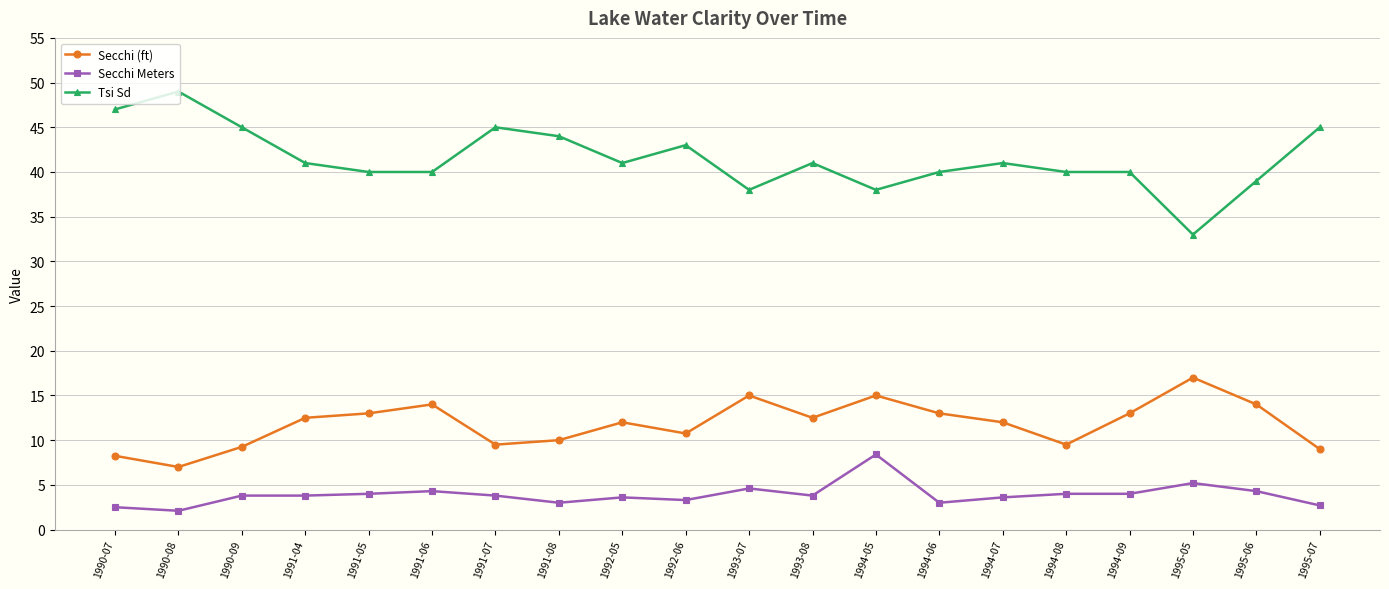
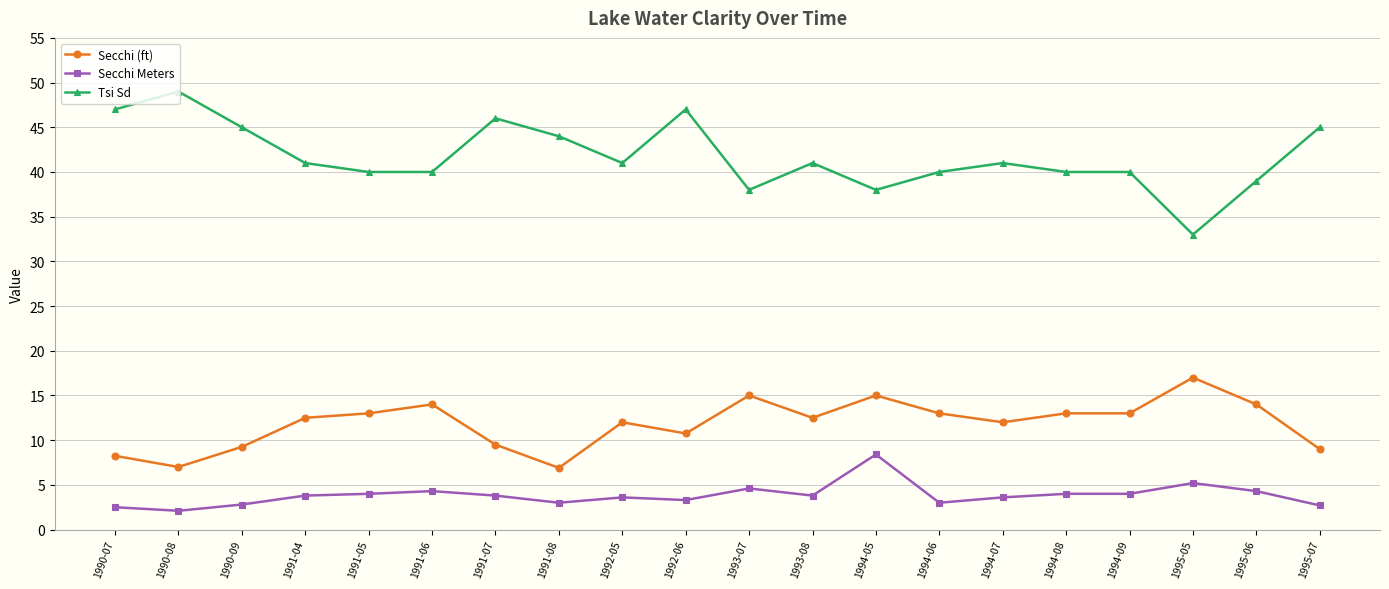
Secchi Meters, 1990-09: 4 -> 3
Tsi Sd, 1991-07: 45 -> 46
Secchi (ft), 1991-08: 10 -> 7
Tsi Sd, 1992-06: 43 -> 47
Secchi (ft), 1994-08: 10 -> 13
